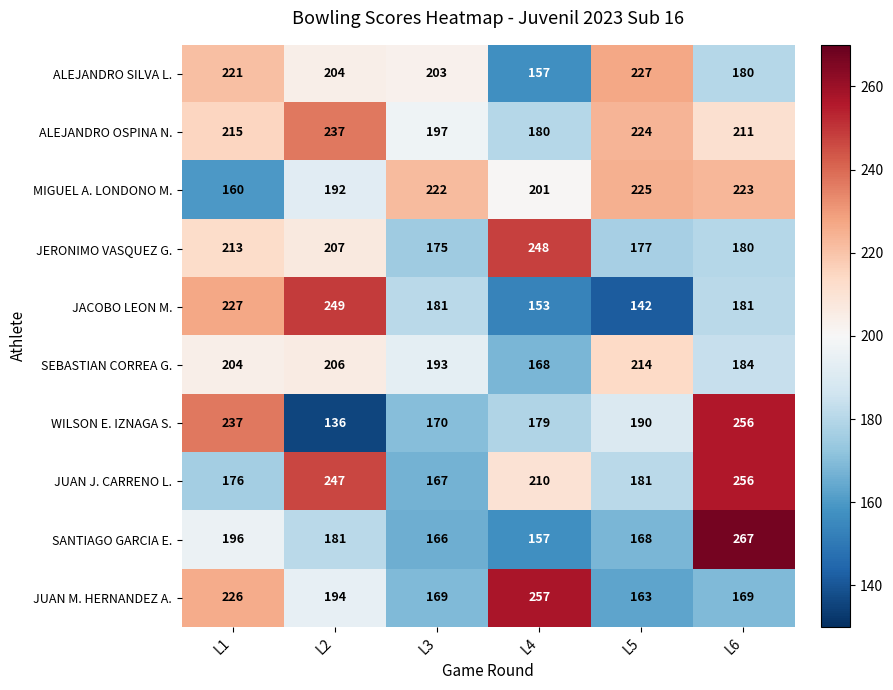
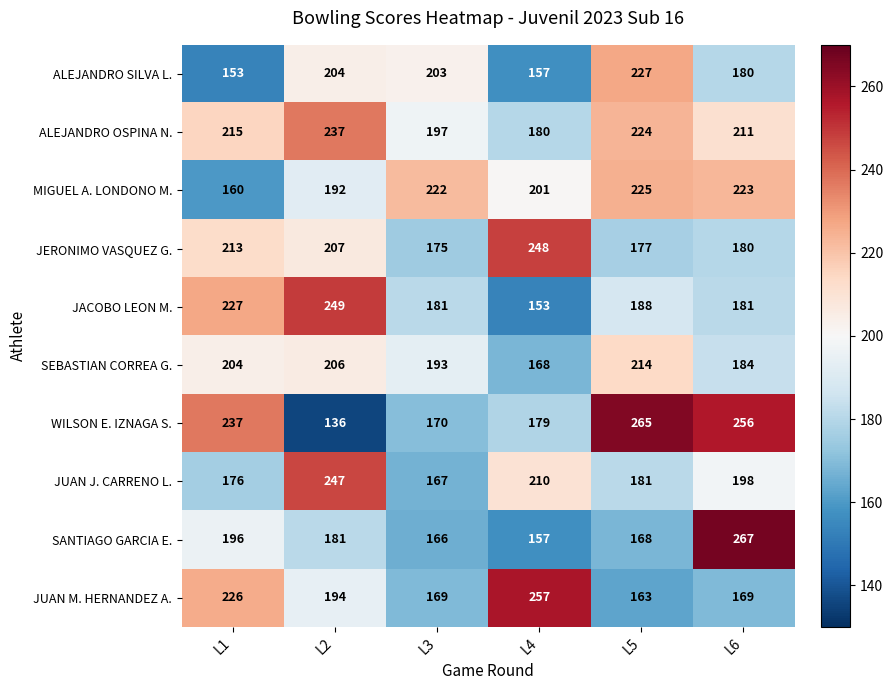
ALEJANDRO SILVA L., L1: 221 -> 153
JACOBO LEON M., L5: 142 -> 188
WILSON E. IZNAGA S., L5: 190 -> 265
JUAN J. CARRENO L., L6: 256 -> 198
